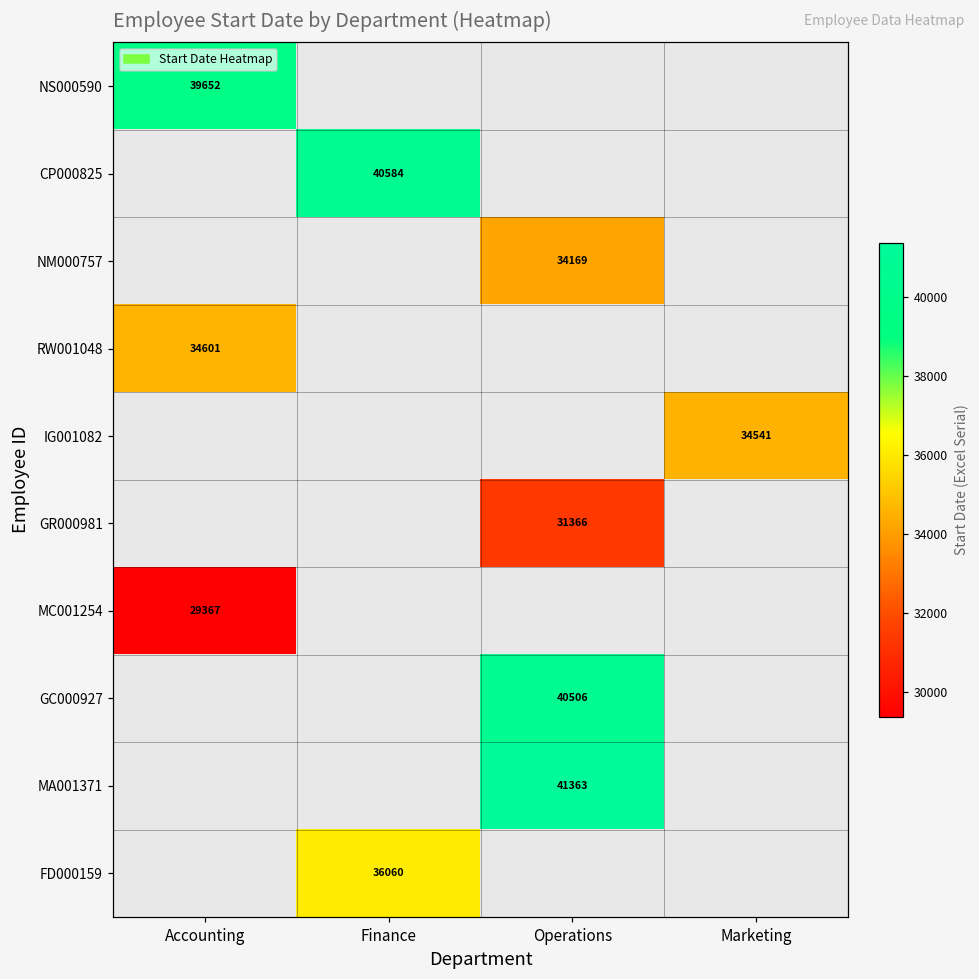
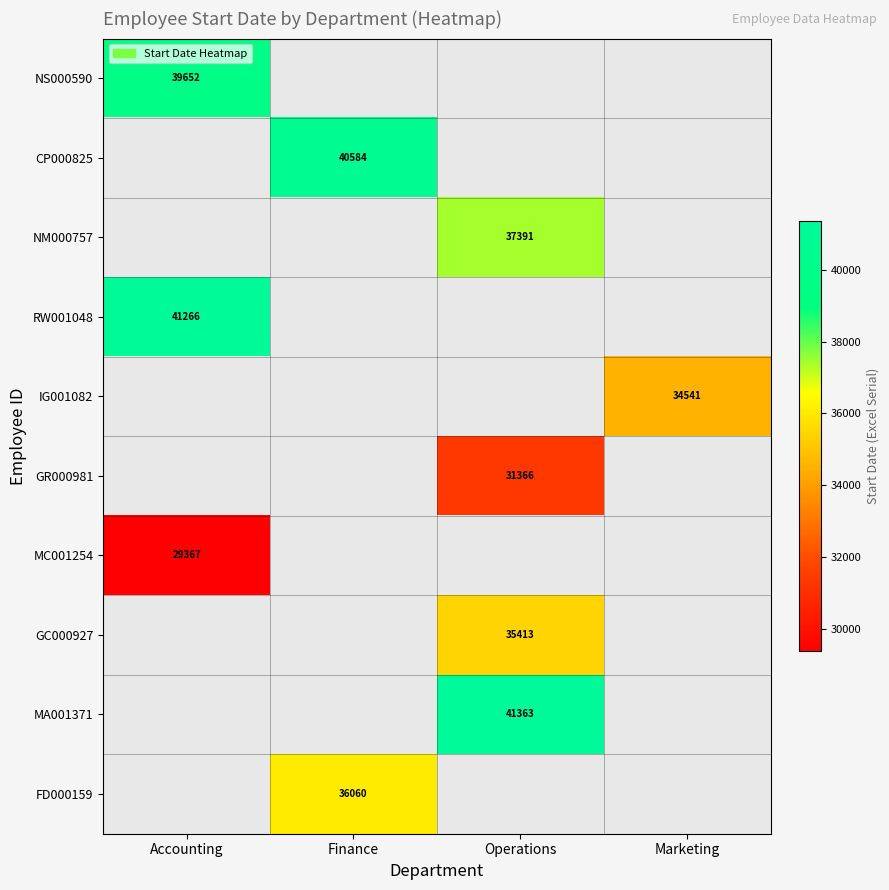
NM000757, Operations: 34169 -> 37391
RW001048, Accounting: 34601 -> 41266
GC000927, Operations: 40506 -> 35413
